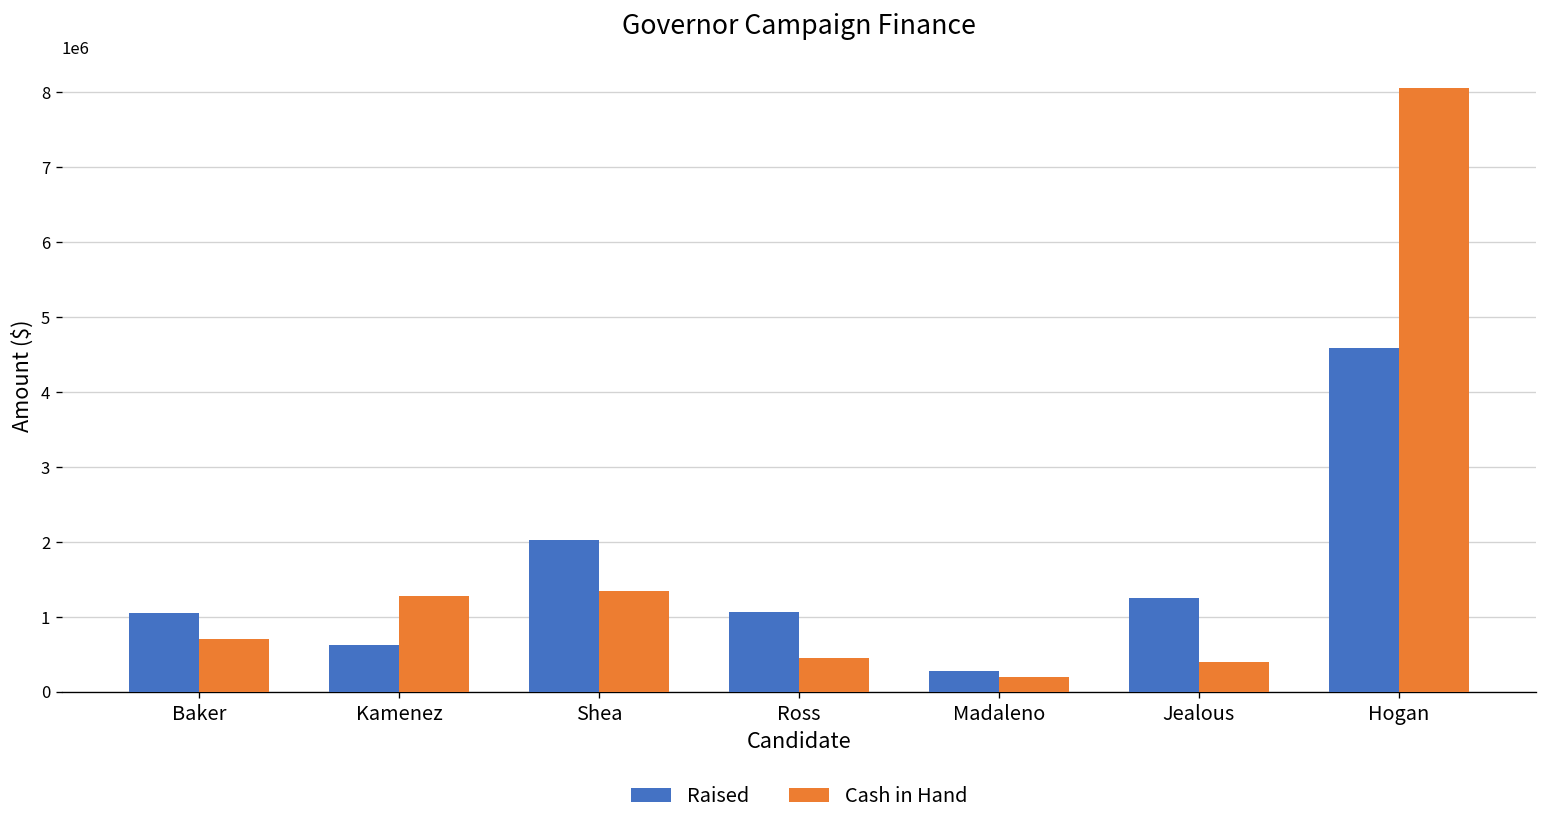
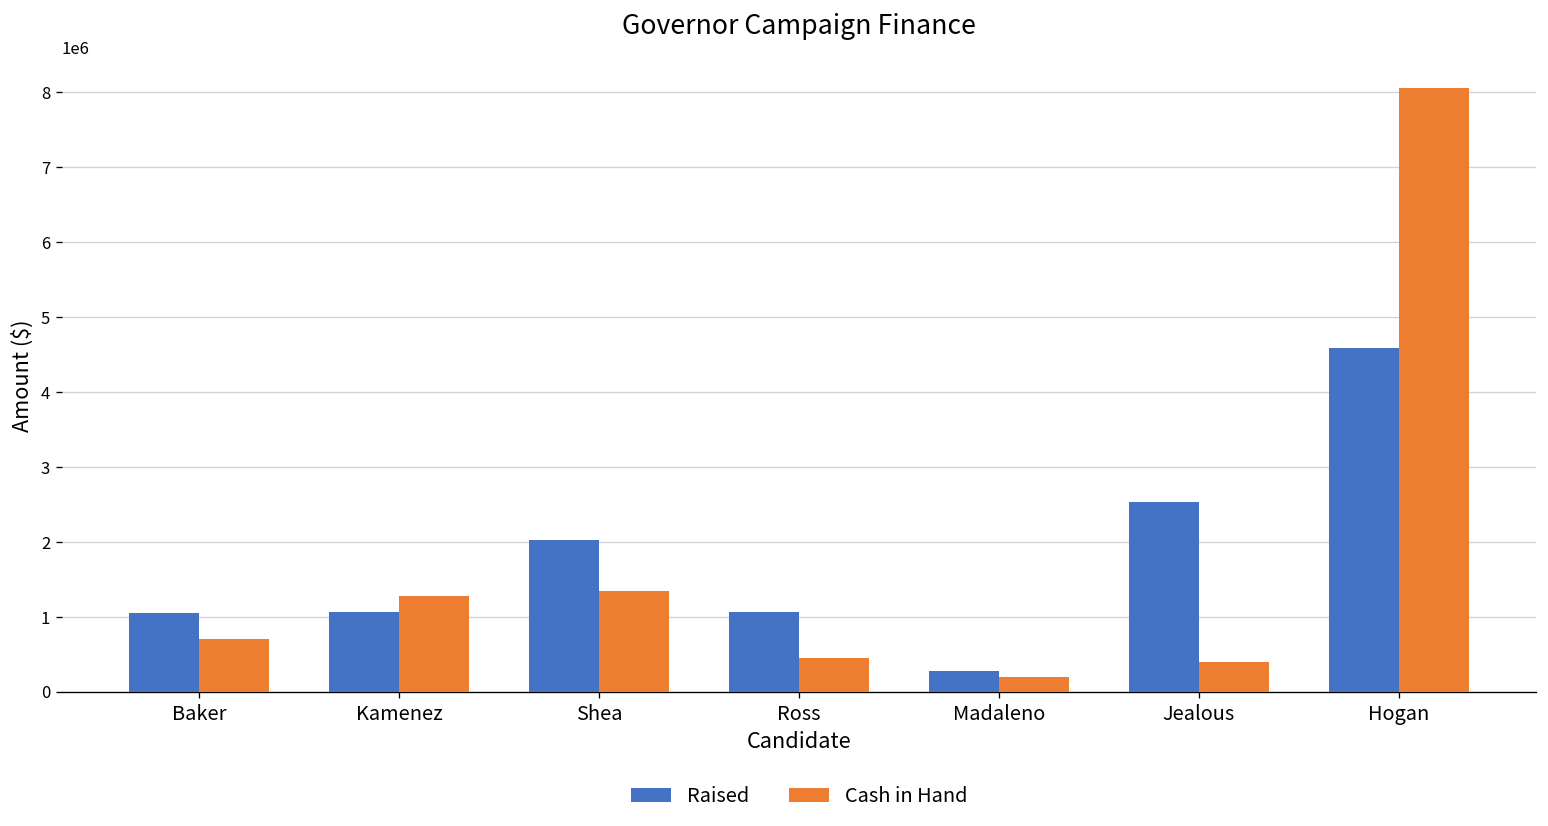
Raised, Kamenez: 600000 -> 1100000
Raised, Jealous: 1300000 -> 2500000
